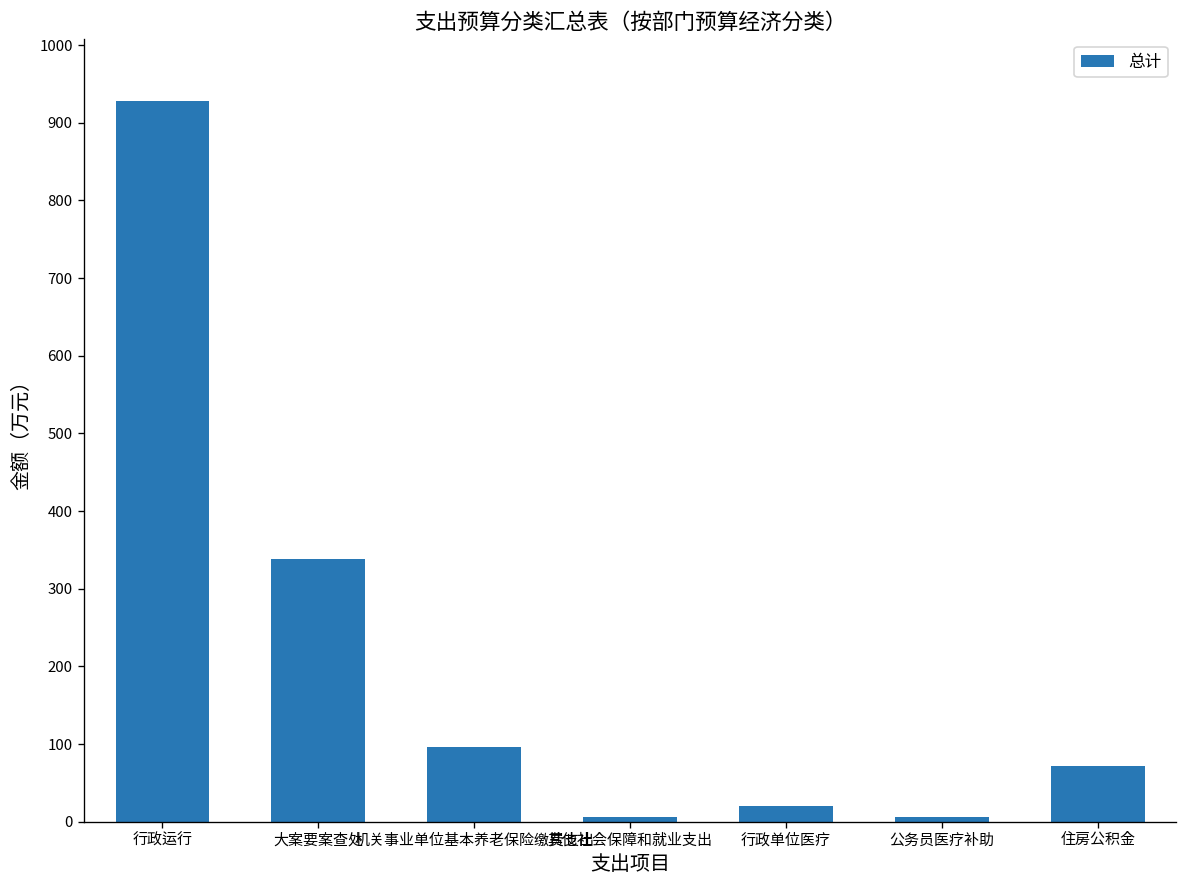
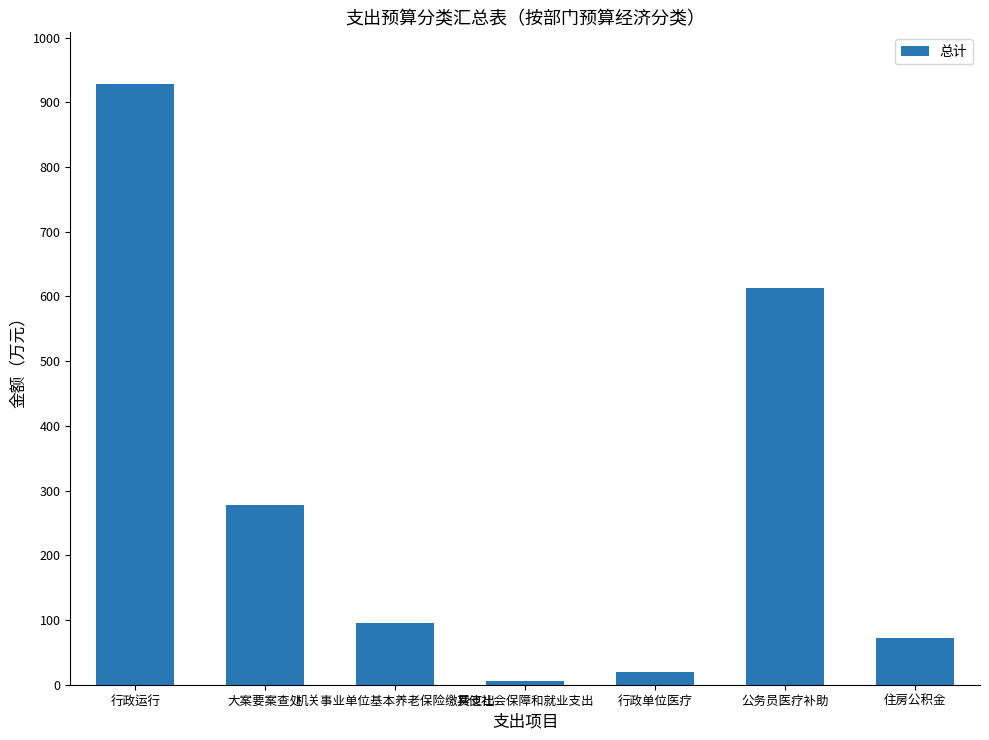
大案要案查处: 340 -> 280
公务员医疗补助: 10 -> 610
